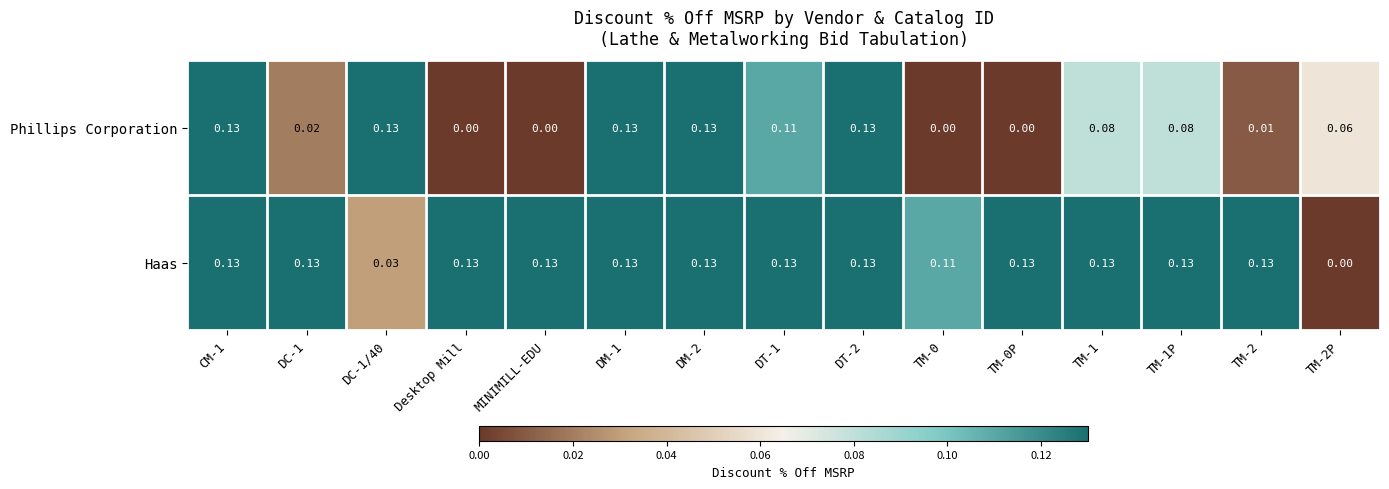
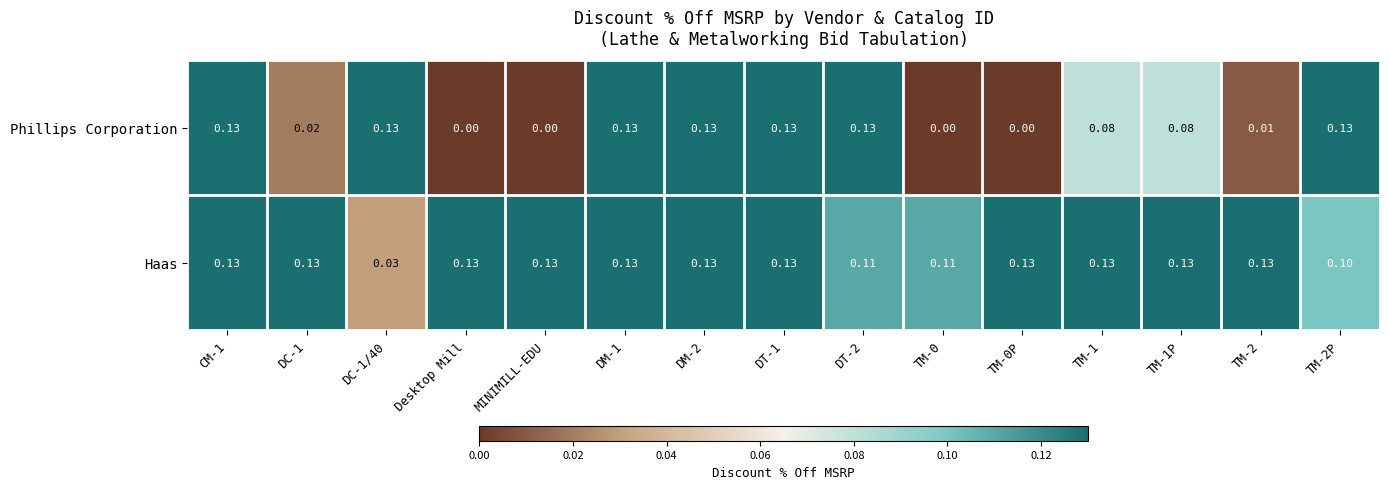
Phillips Corporation, DT-1: 0.11 -> 0.13
Phillips Corporation, TM-2P: 0.06 -> 0.13
Haas, DT-2: 0.13 -> 0.11
Haas, TM-2P: 0.00 -> 0.10
